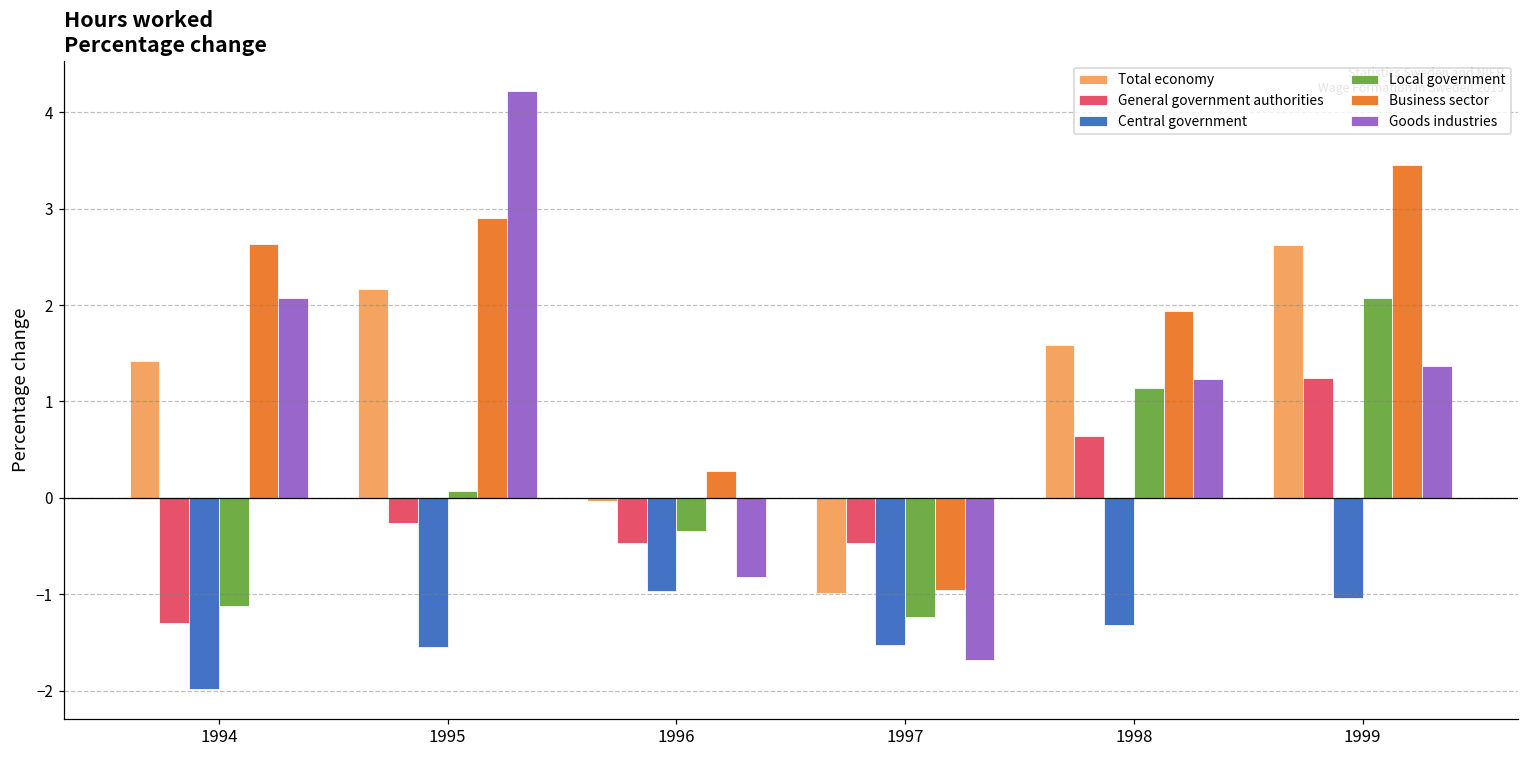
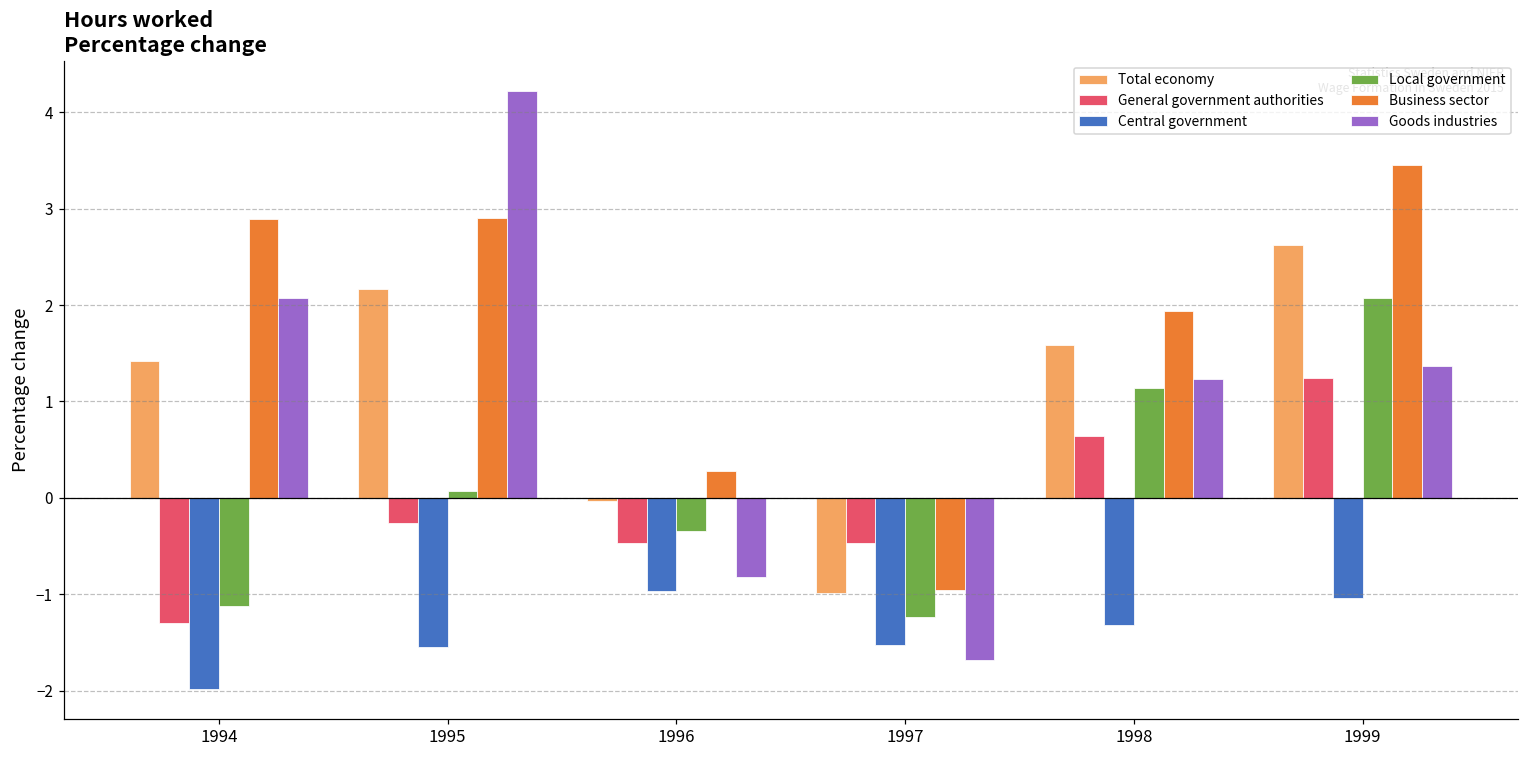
Business sector, 1994: 2.6 -> 2.9
